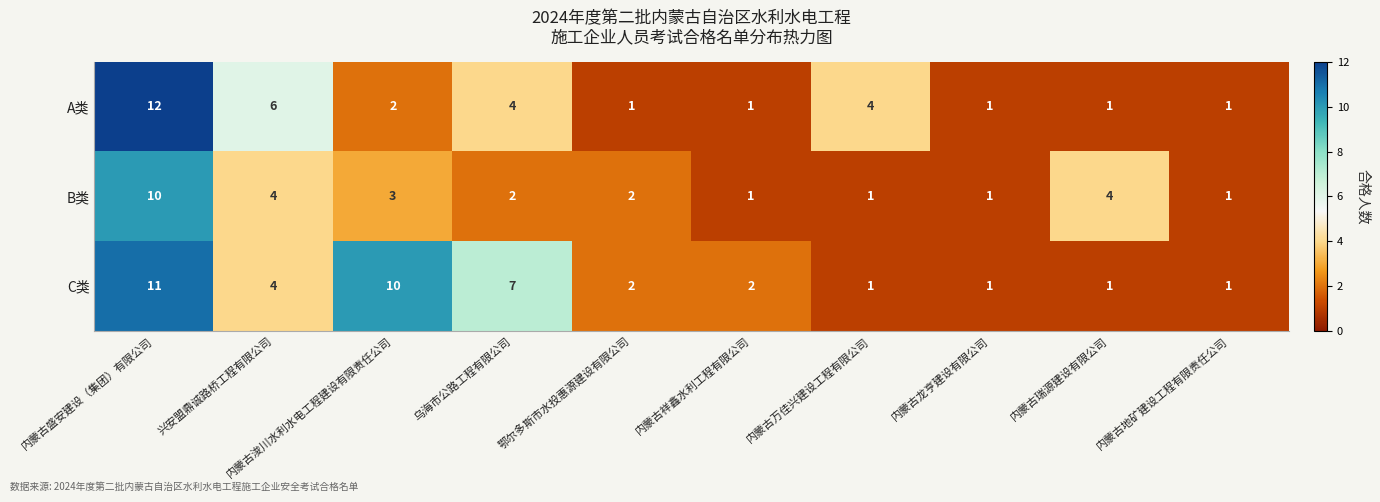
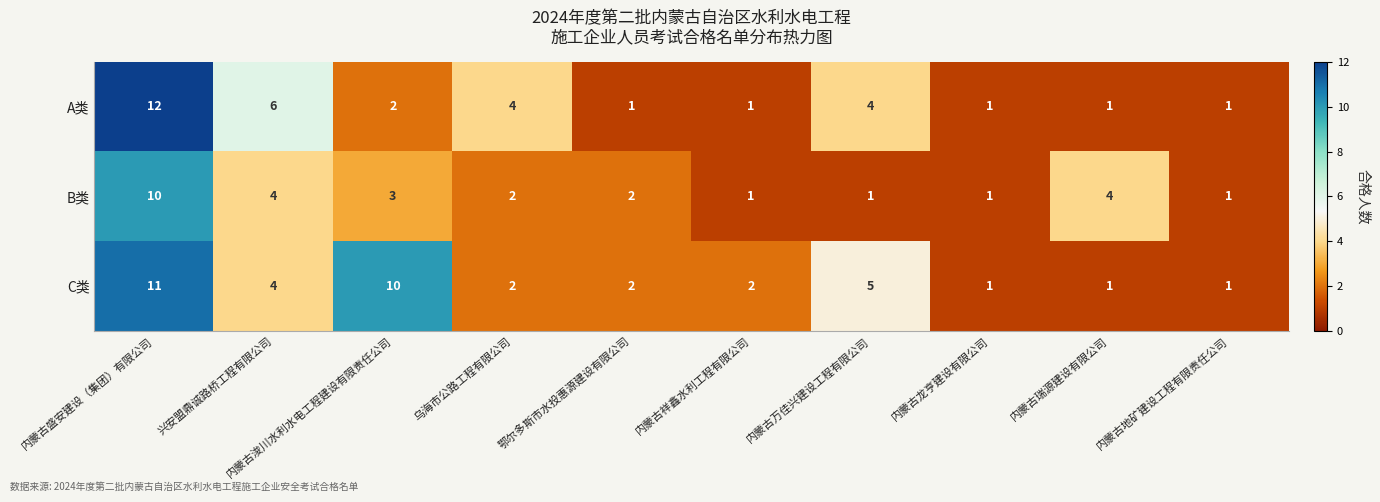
C类, 乌海市公路工程有限公司: 7 -> 2
C类, 内蒙古万佳兴建设工程有限公司: 1 -> 5
